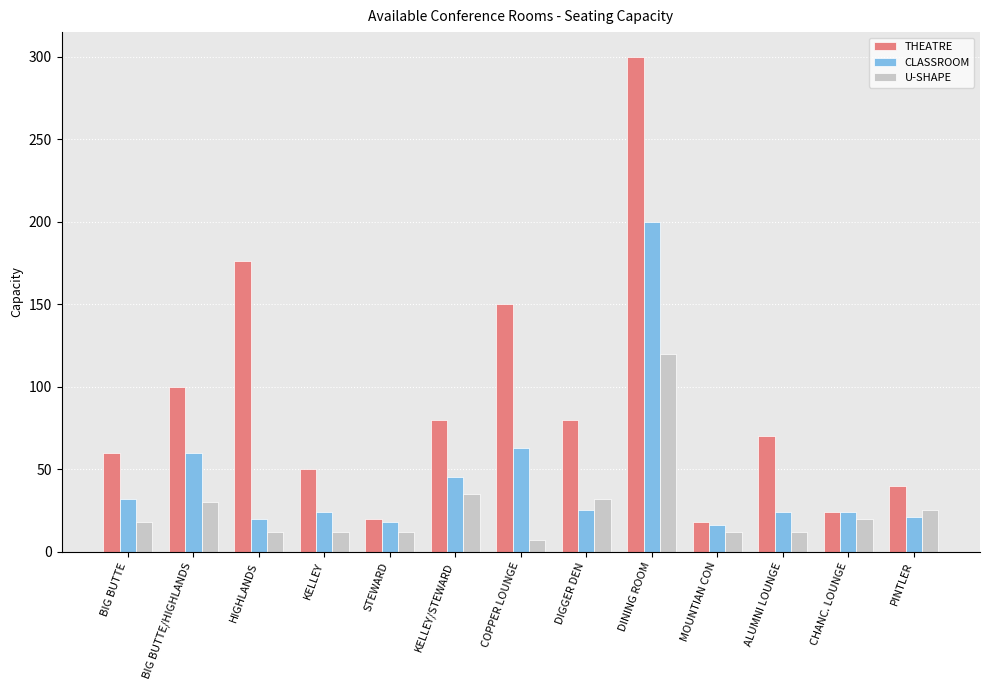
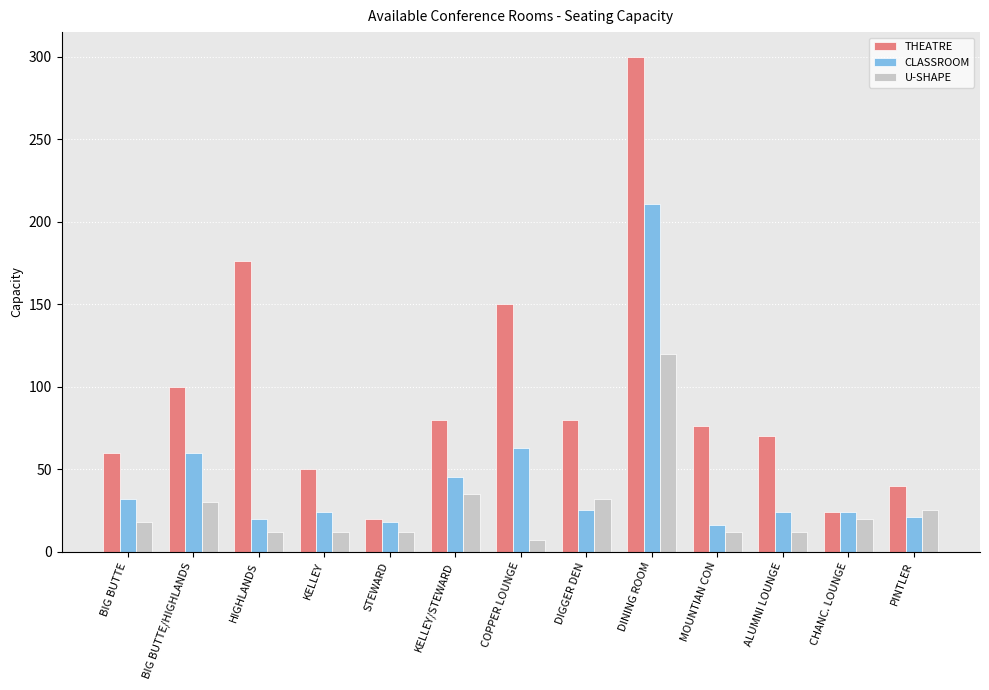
CLASSROOM, DINING ROOM: 200 -> 211
THEATRE, MOUNTIAN CON: 18 -> 76
